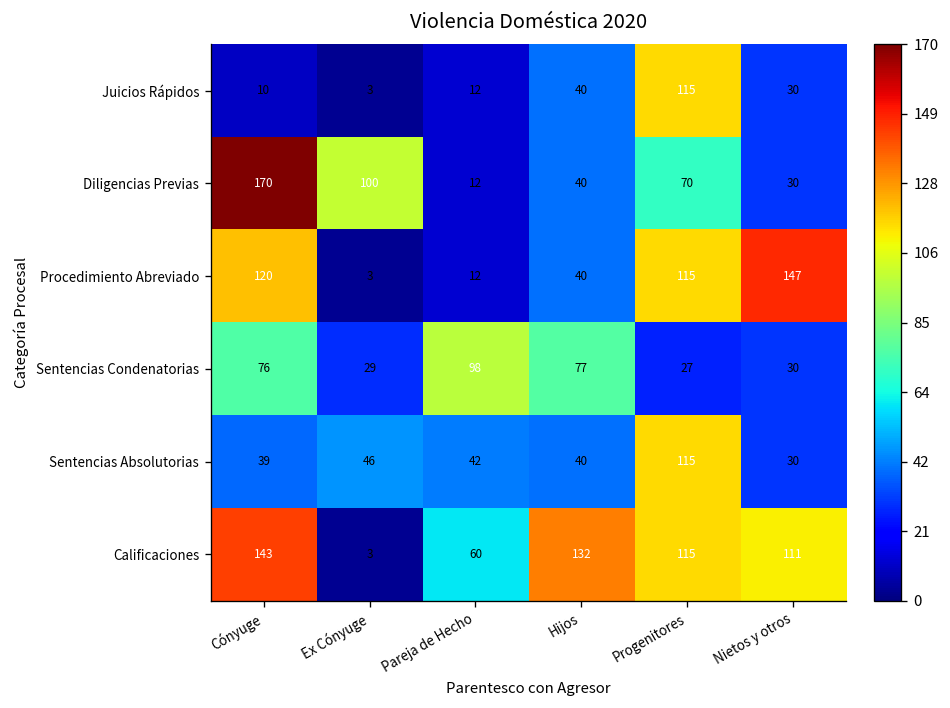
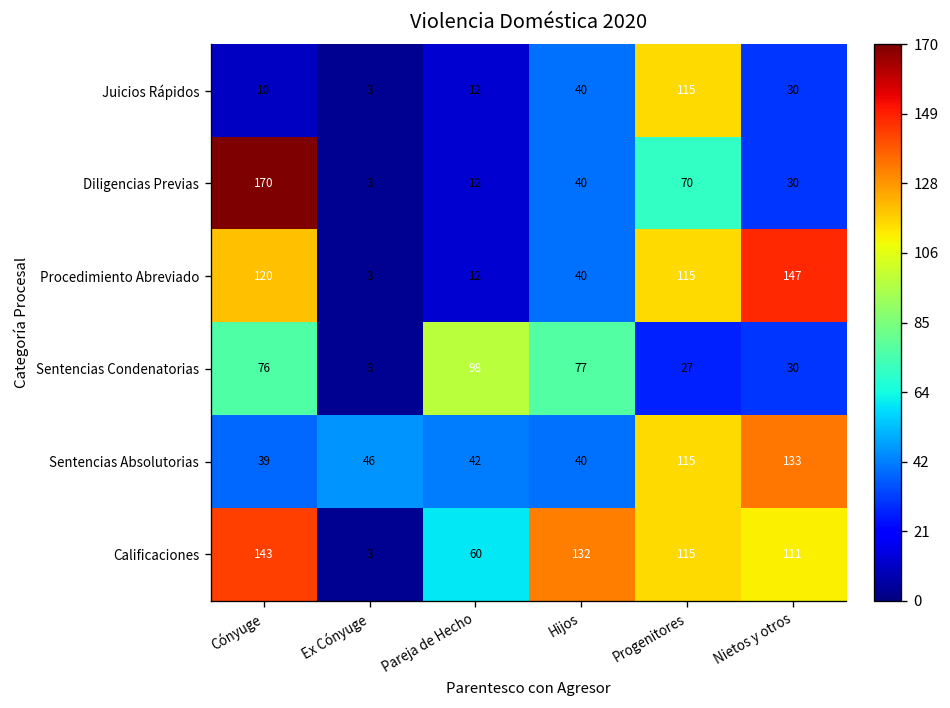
Diligencias Previas, Ex Cónyuge: 100 -> 3
Sentencias Condenatorias, Ex Cónyuge: 29 -> 3
Sentencias Absolutorias, Nietos y otros: 30 -> 133
